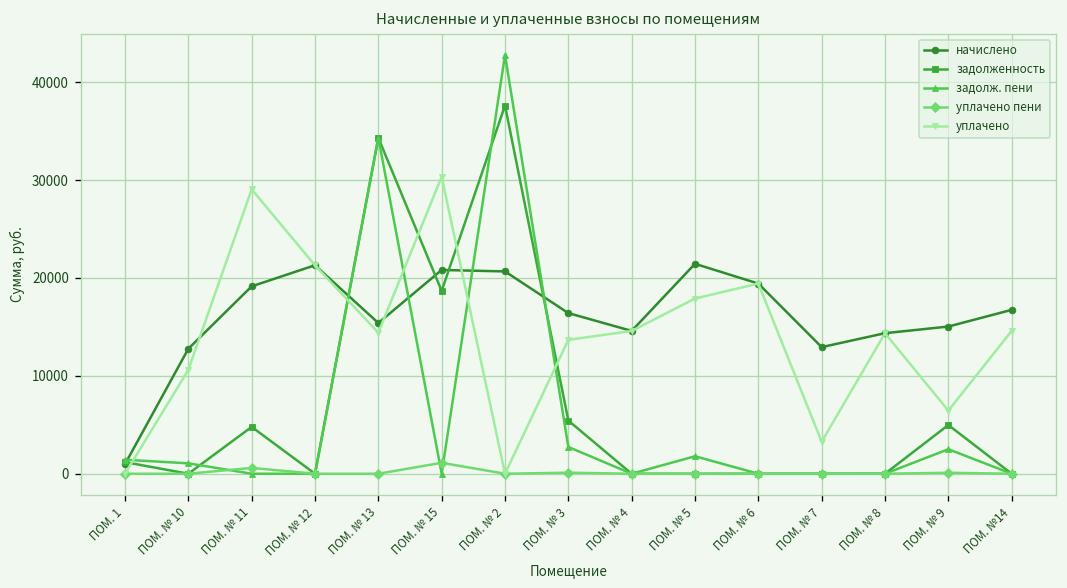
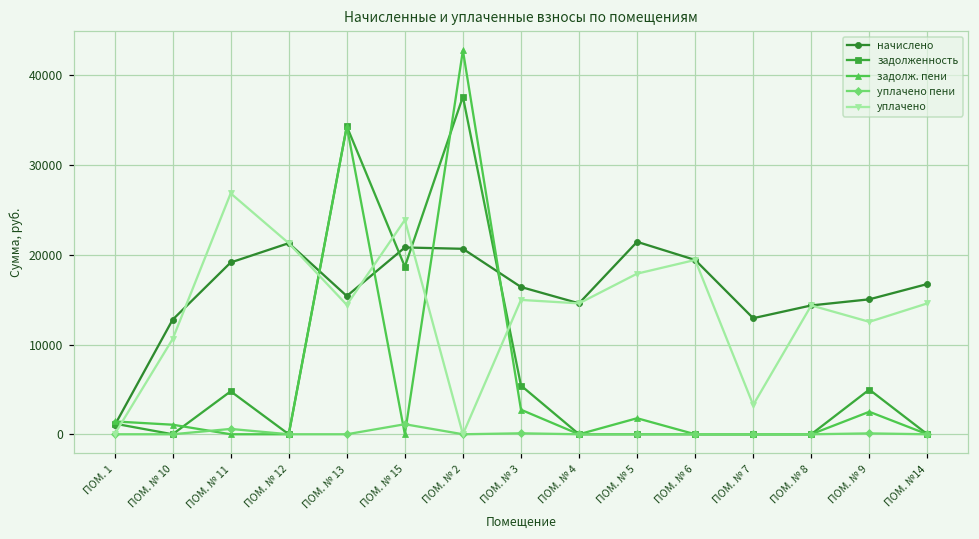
уплачено, ПОМ. № 11: 29000 -> 27000
уплачено, ПОМ. № 15: 30000 -> 24000
уплачено, ПОМ. № 3: 14000 -> 15000
уплачено, ПОМ. № 9: 6000 -> 13000
